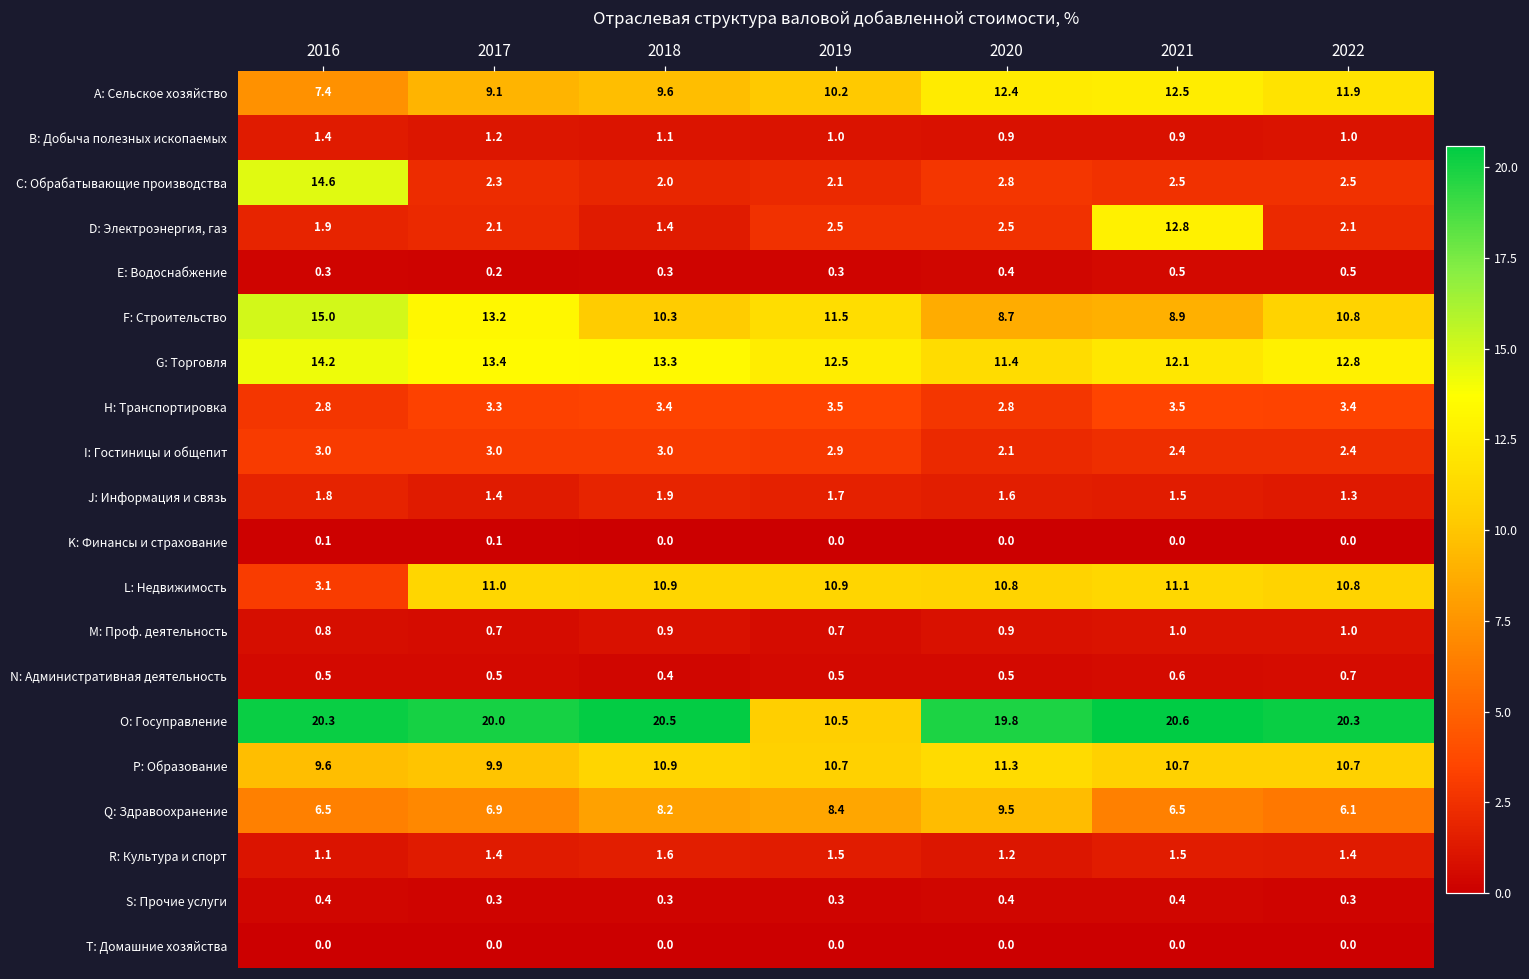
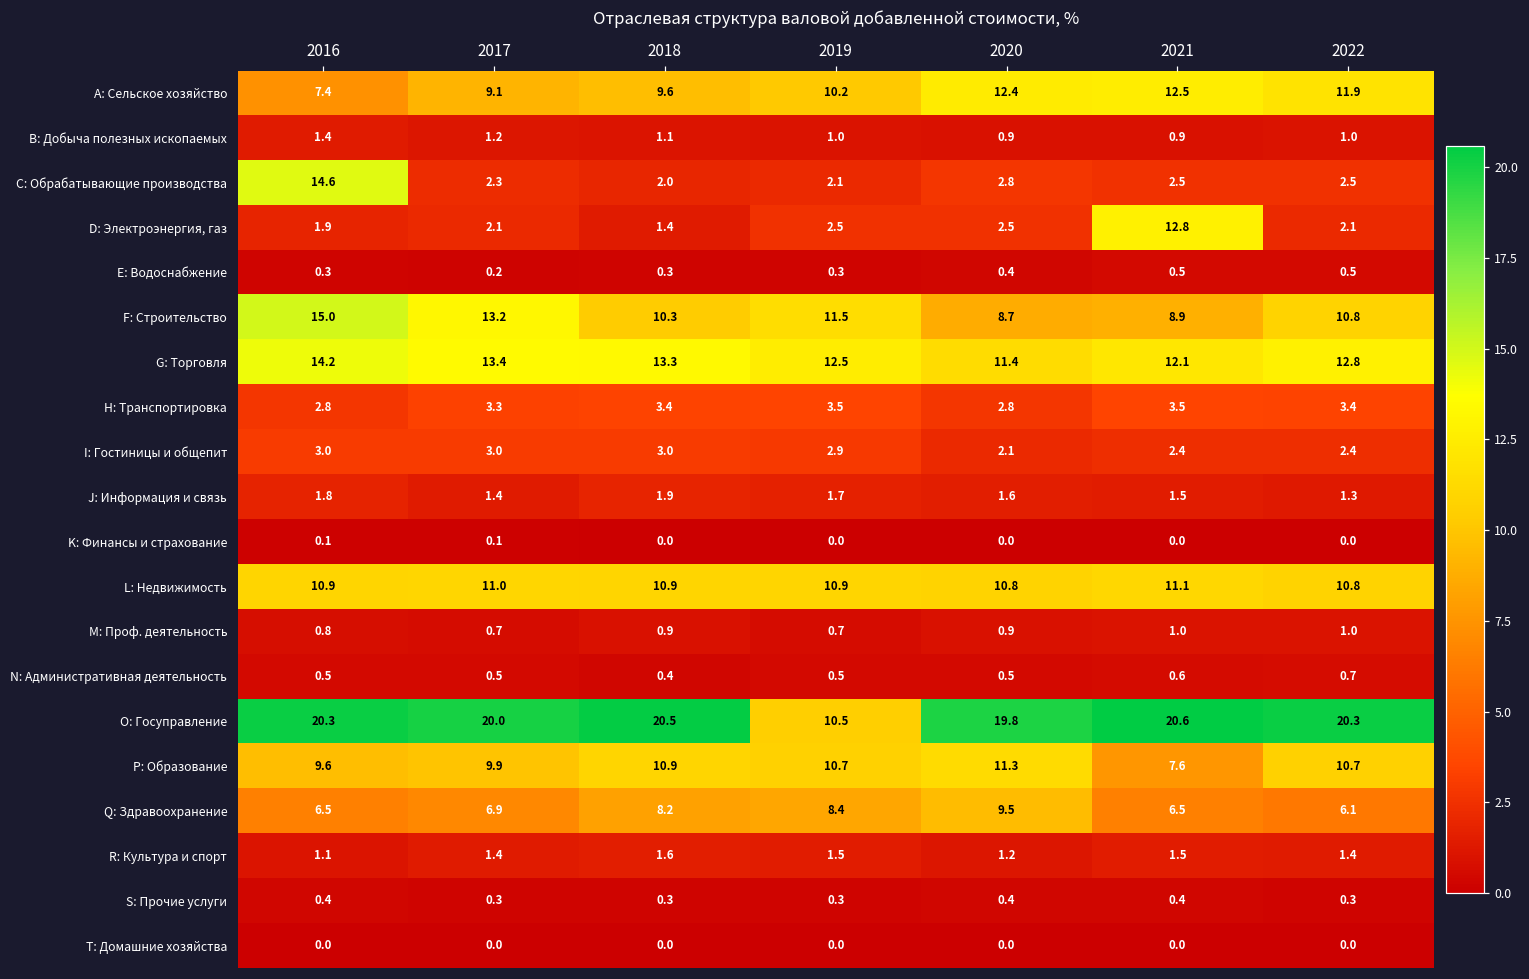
L: Недвижимость, 2016: 3.1 -> 10.9
P: Образование, 2021: 10.7 -> 7.6
